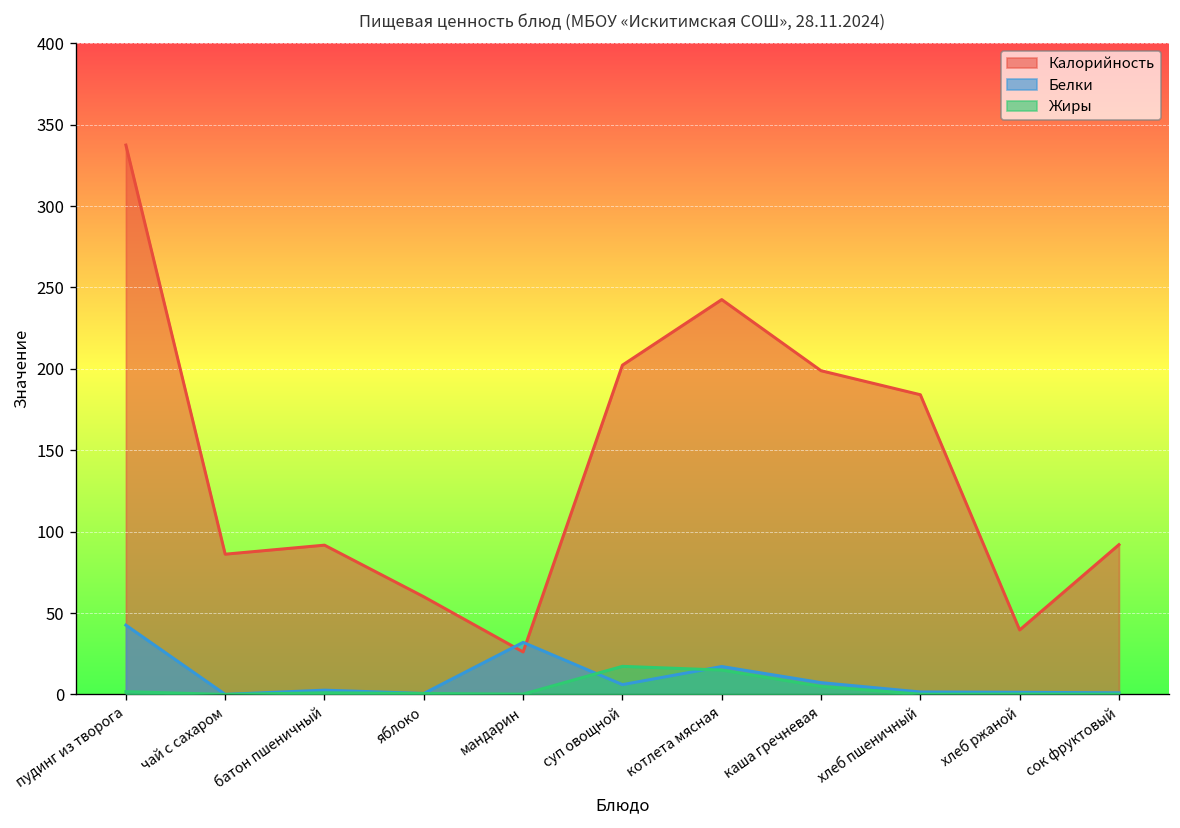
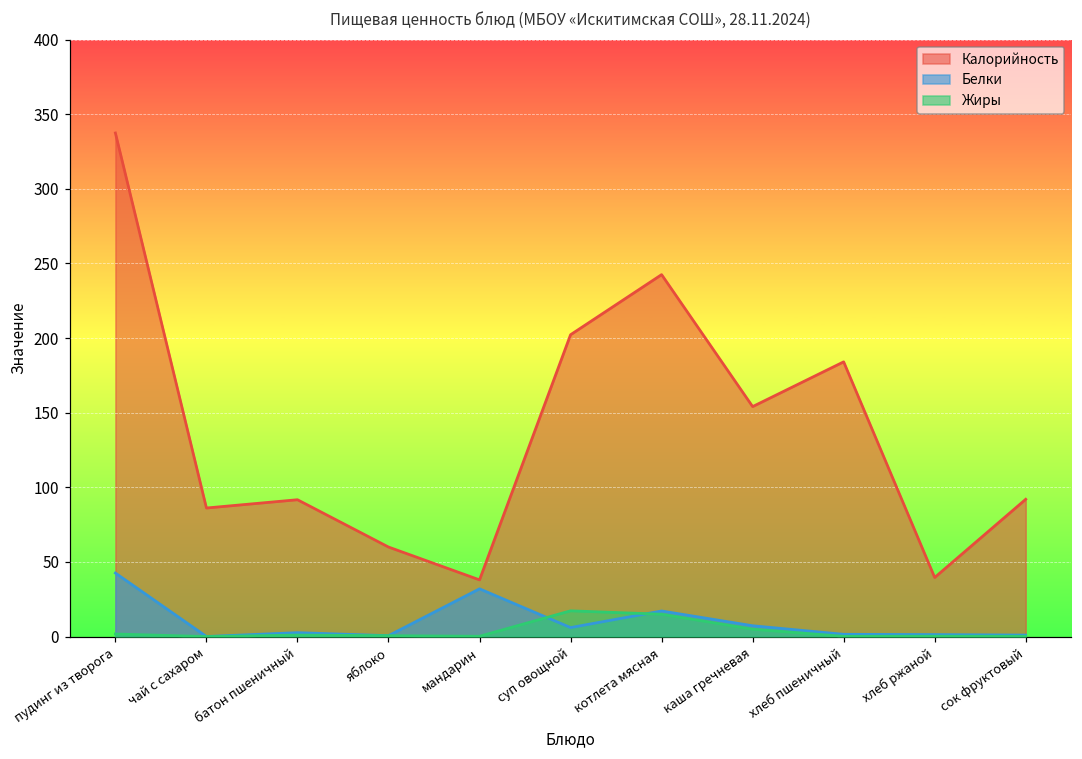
Калорийность, мандарин: 26 -> 38
Калорийность, каша гречневая: 199 -> 154
